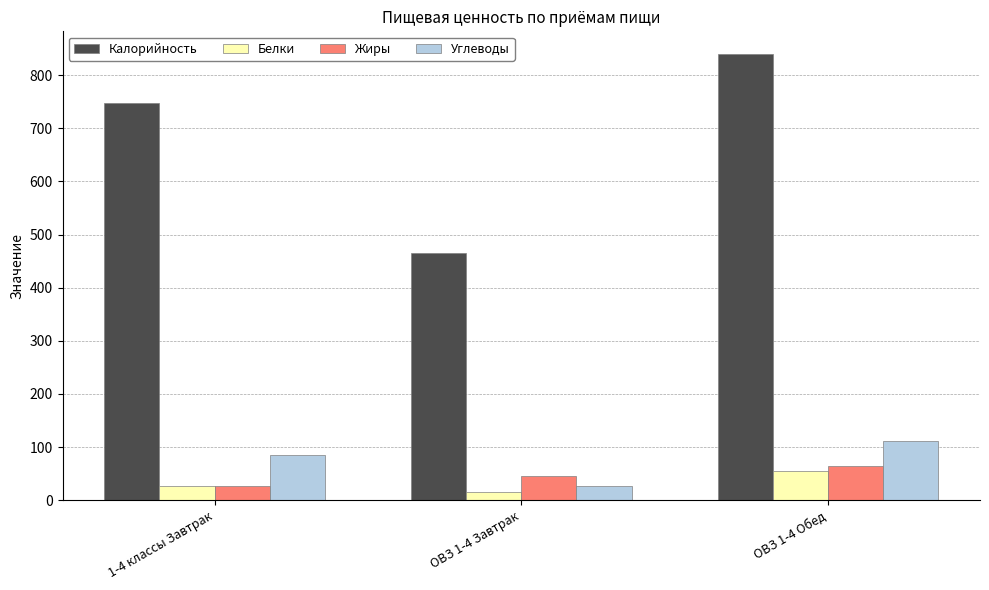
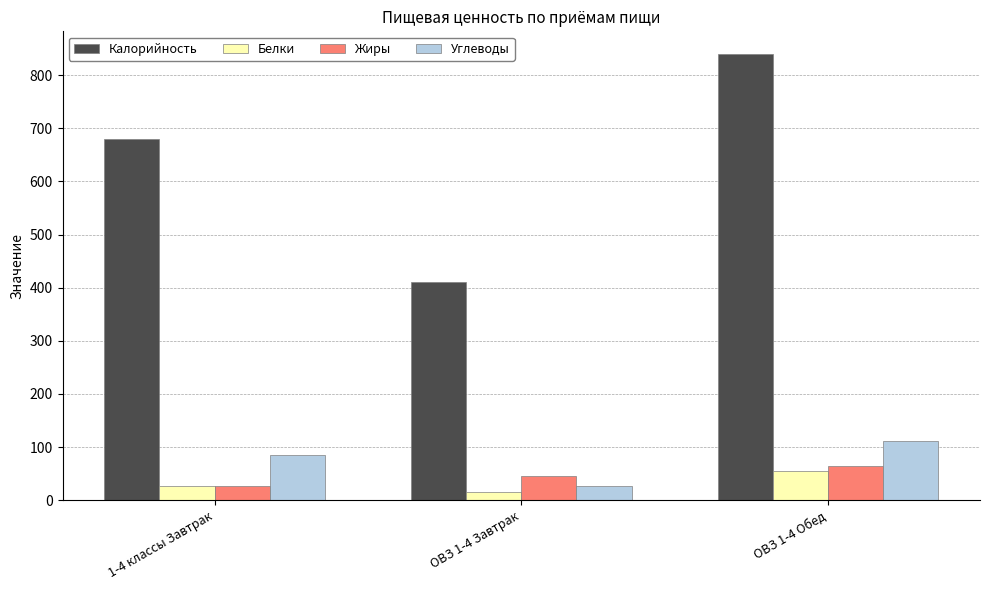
Калорийность, 1-4 классы Завтрак: 750 -> 680
Калорийность, ОВЗ 1-4 Завтрак: 460 -> 410
